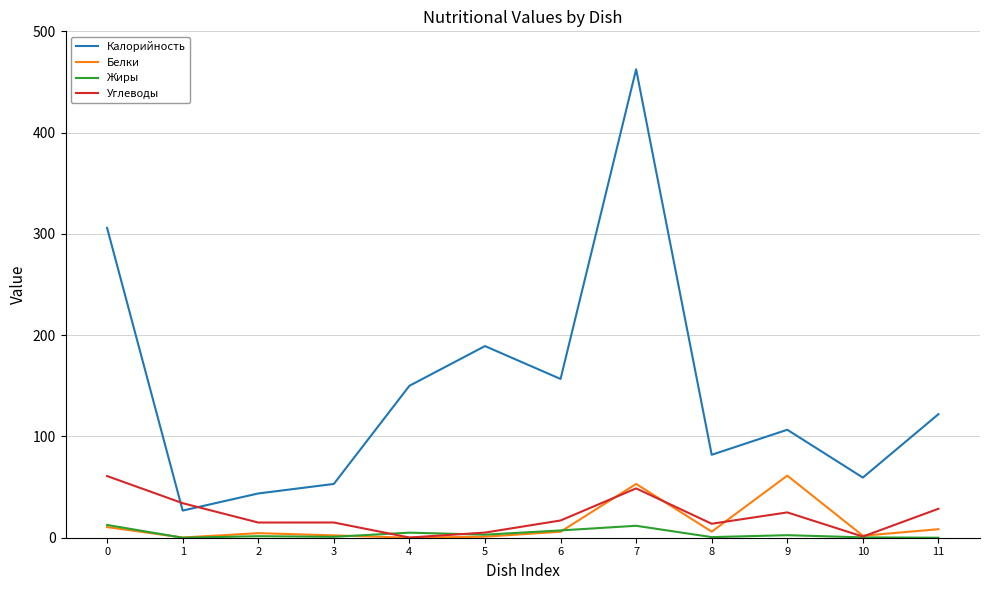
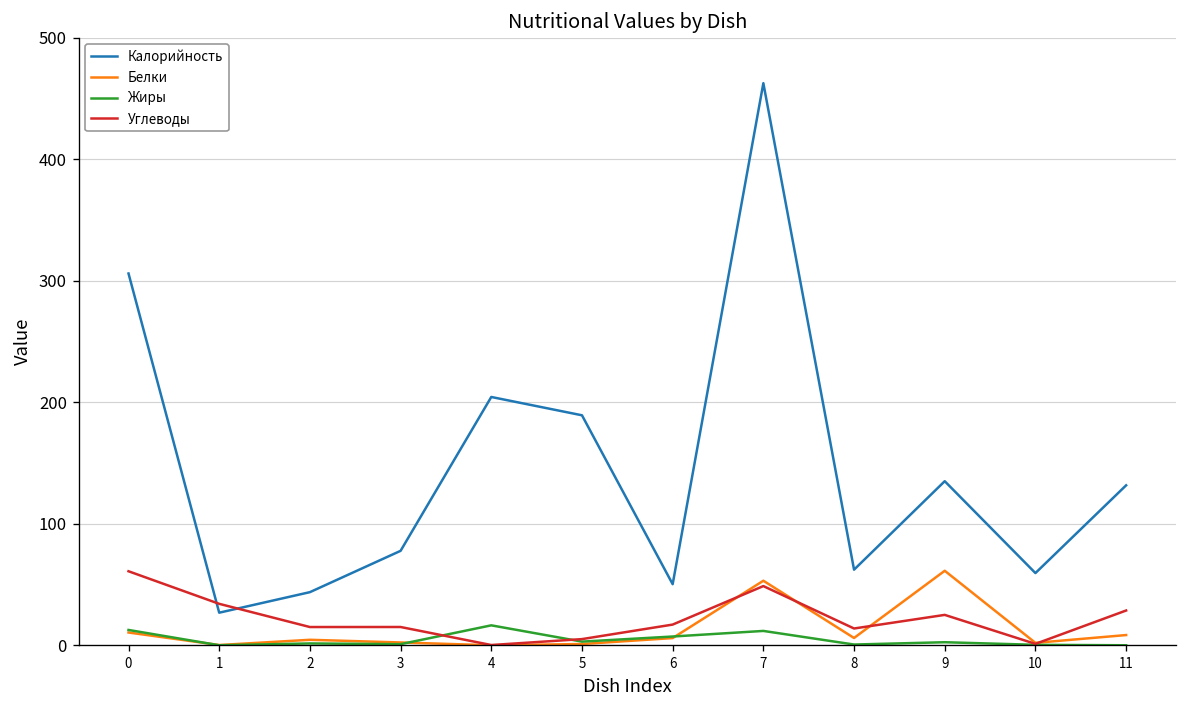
Калорийность, 3: 53 -> 78
Калорийность, 4: 150 -> 204
Жиры, 4: 5 -> 16
Калорийность, 6: 157 -> 50
Калорийность, 8: 82 -> 62
Калорийность, 9: 107 -> 135
Калорийность, 11: 122 -> 132
